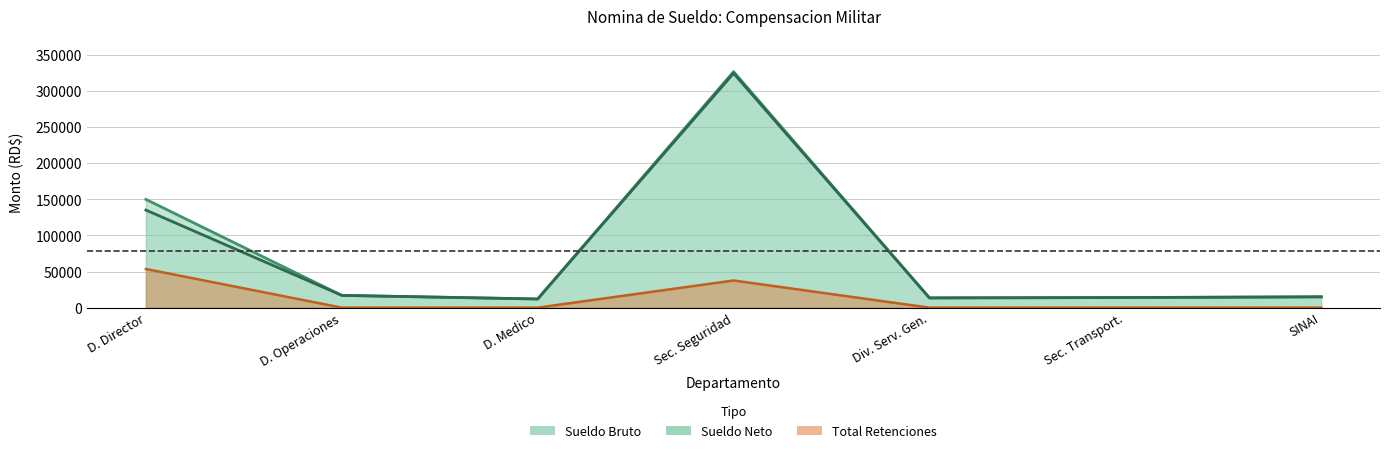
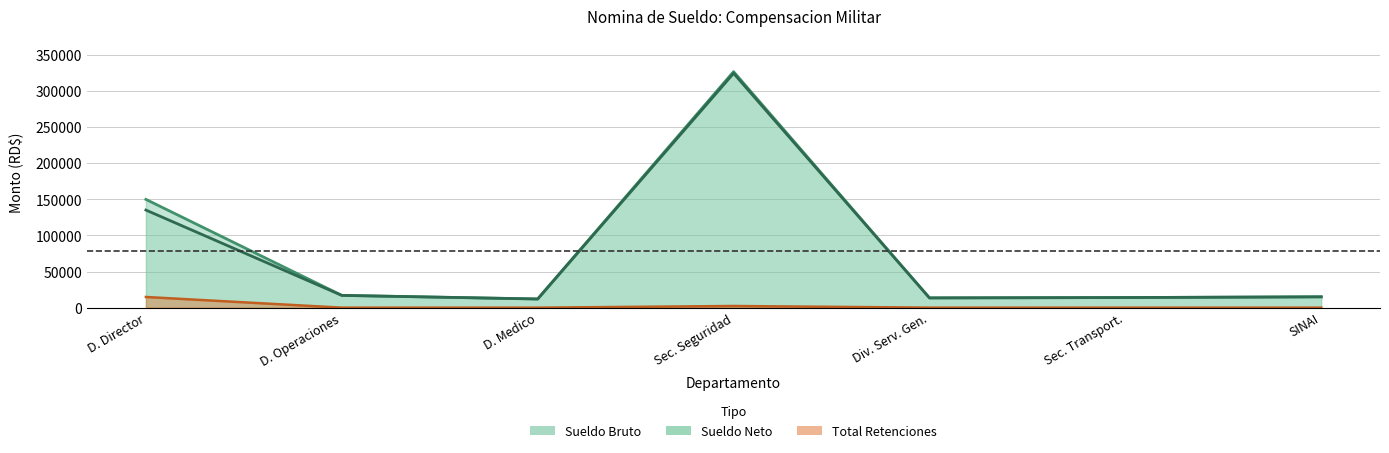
Total Retenciones, D. Director: 50000 -> 10000
Total Retenciones, Sec. Seguridad: 40000 -> 0
